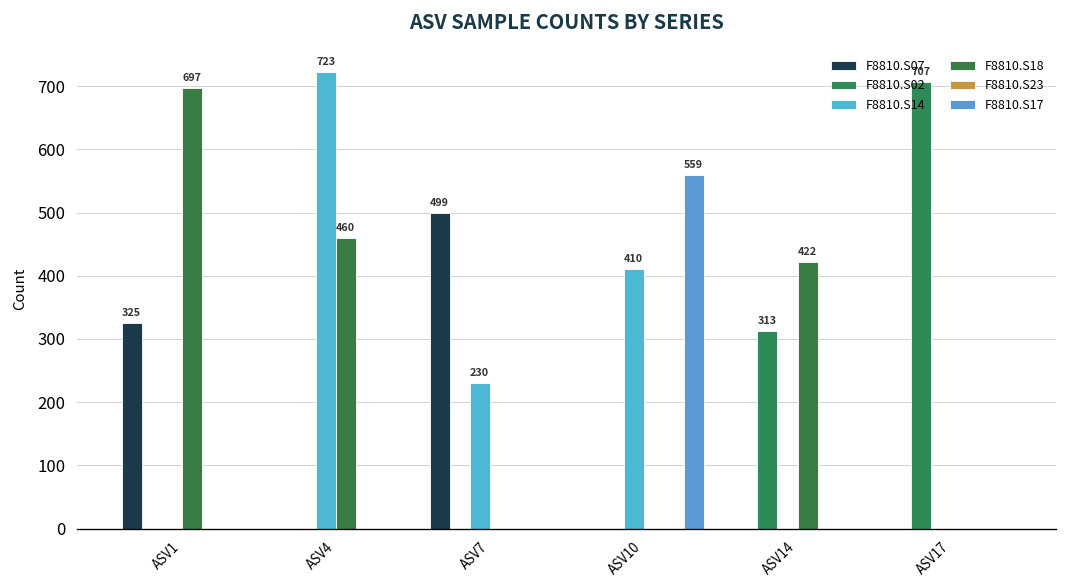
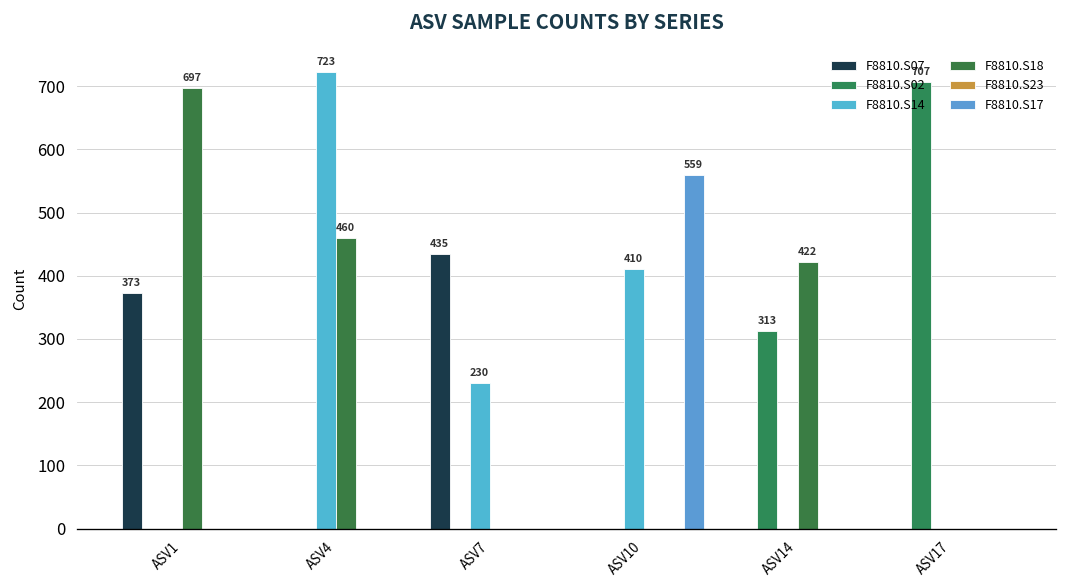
F8810.S07, ASV1: 325 -> 373
F8810.S07, ASV7: 499 -> 435
